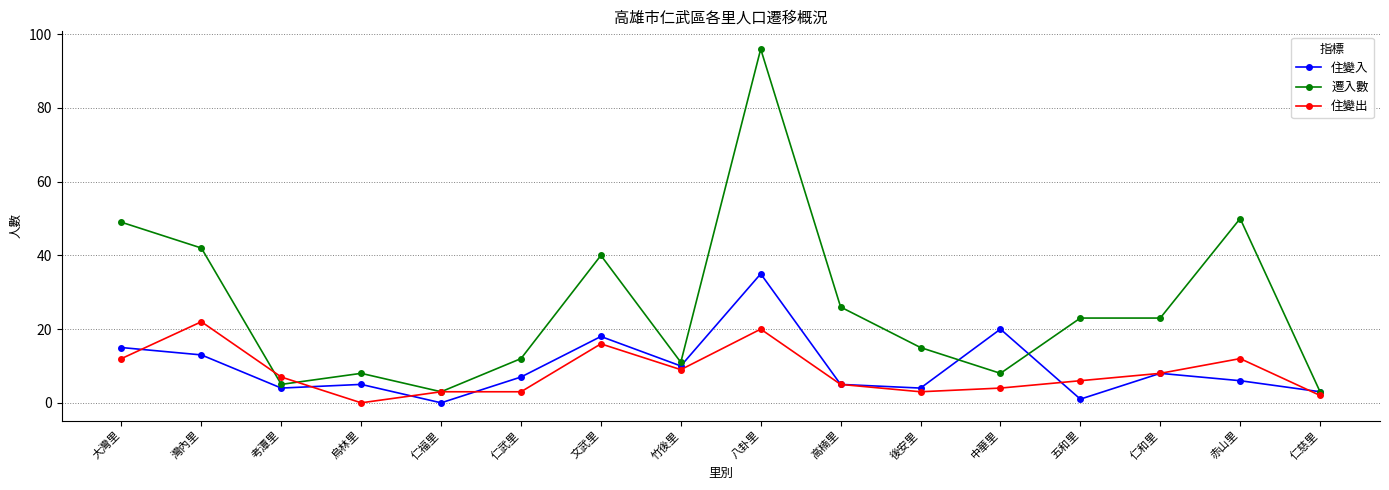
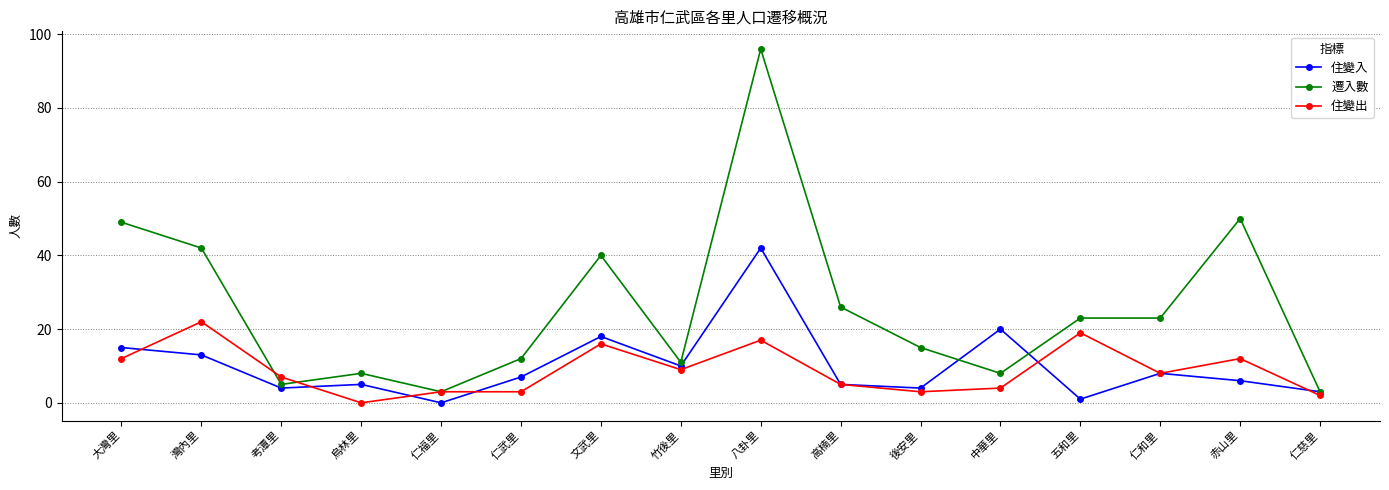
住變入, 八卦里: 35 -> 42
住變出, 八卦里: 20 -> 17
住變出, 五和里: 6 -> 19
